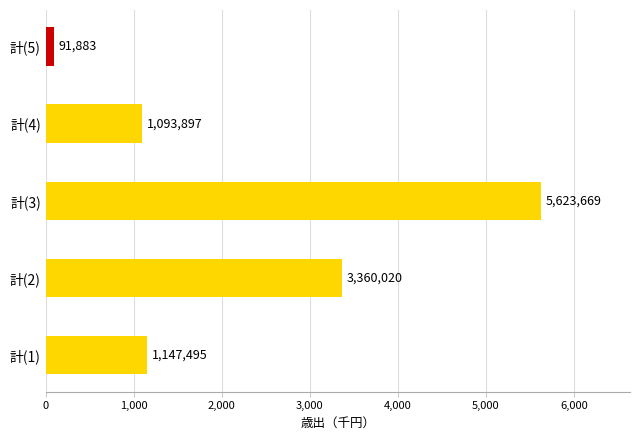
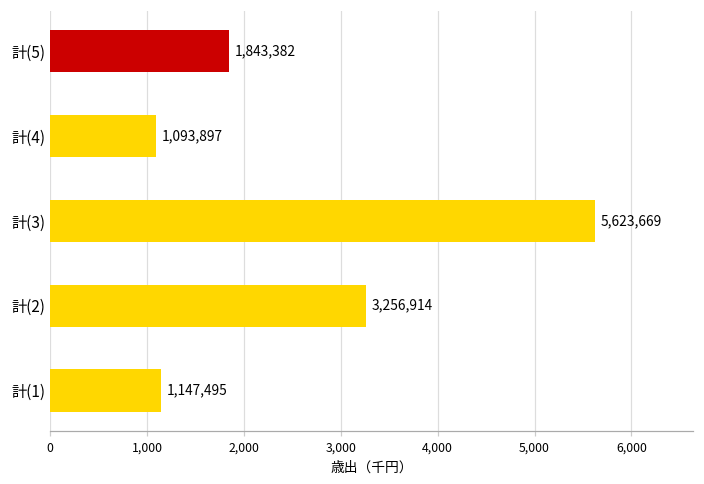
計(5): 91,883 -> 1,843,382
計(2): 3,360,020 -> 3,256,914
